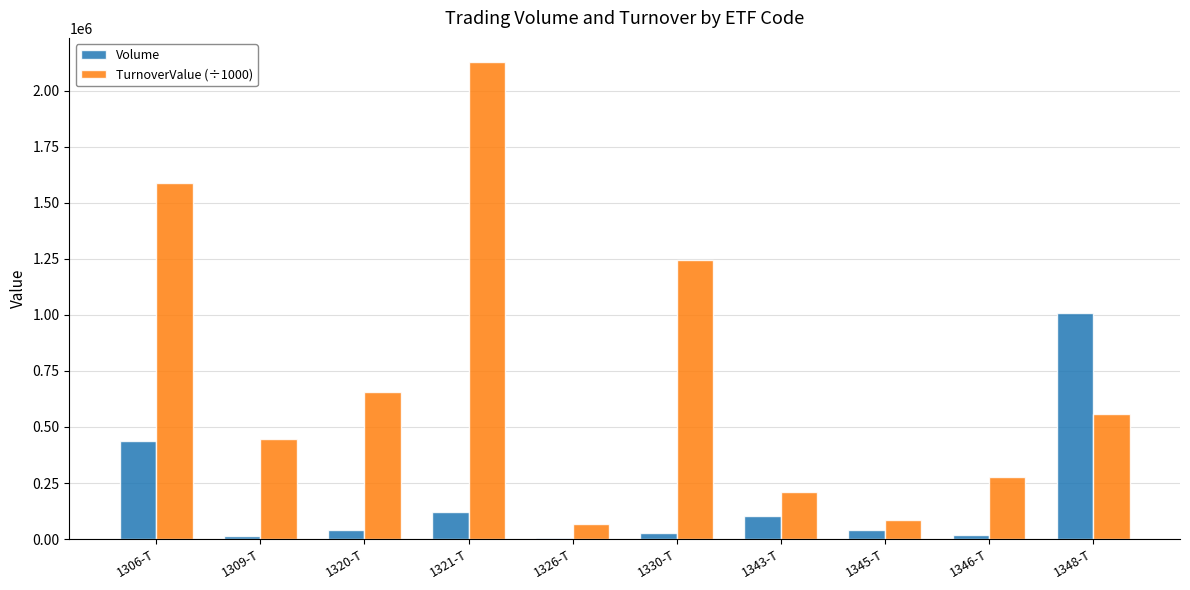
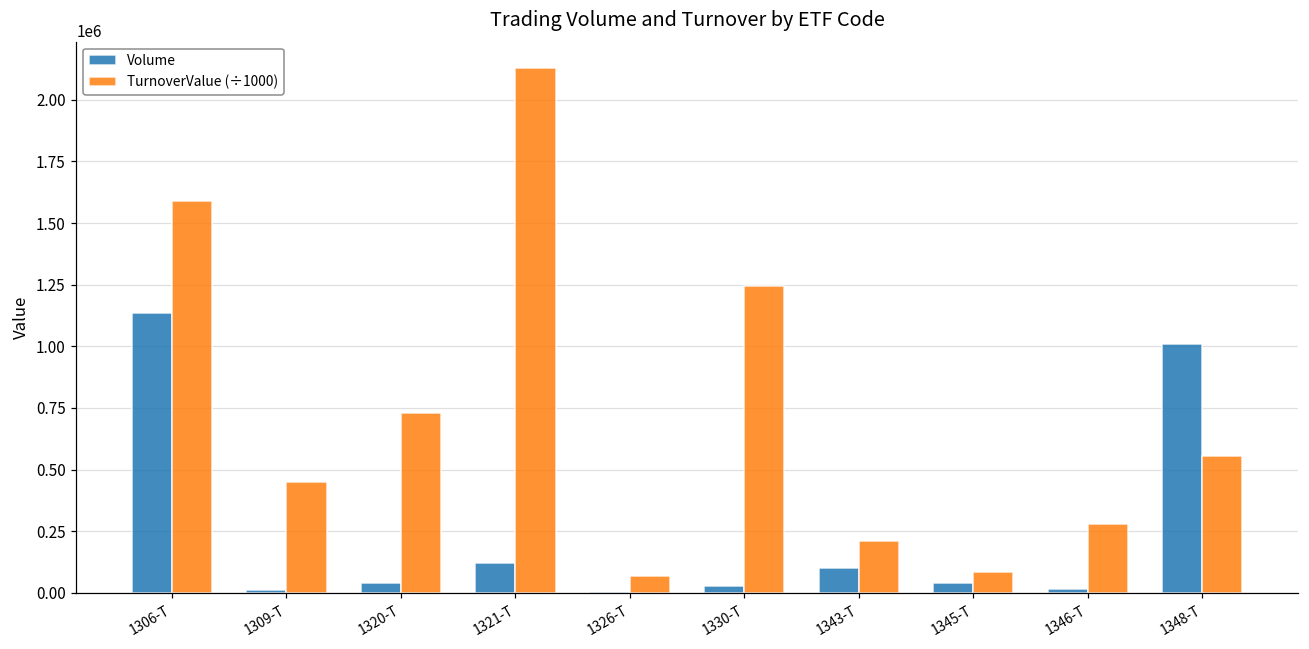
Volume, 1306-T: 440000 -> 1130000
TurnoverValue (÷1000), 1320-T: 650000 -> 730000
